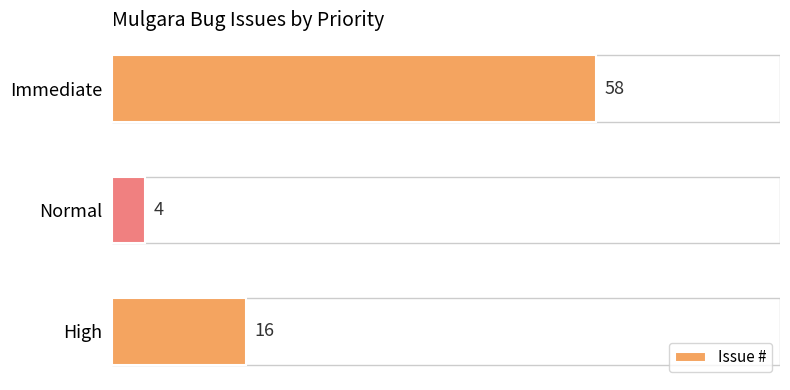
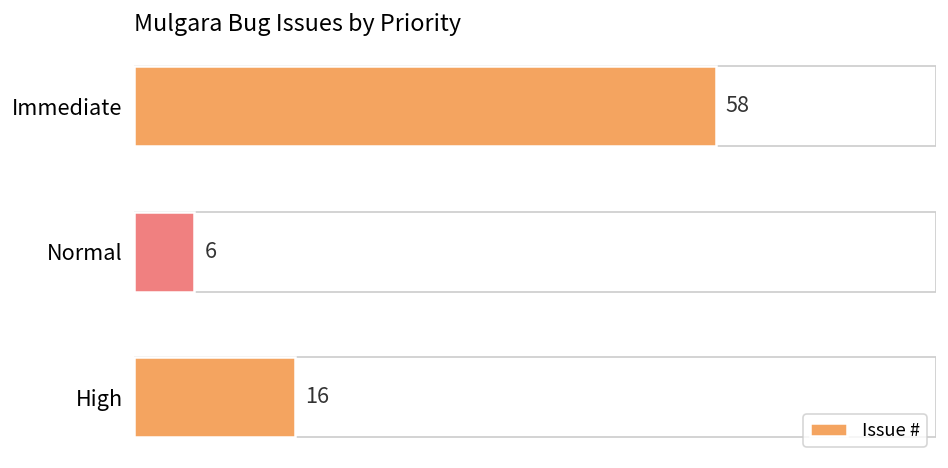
Normal: 4 -> 6
